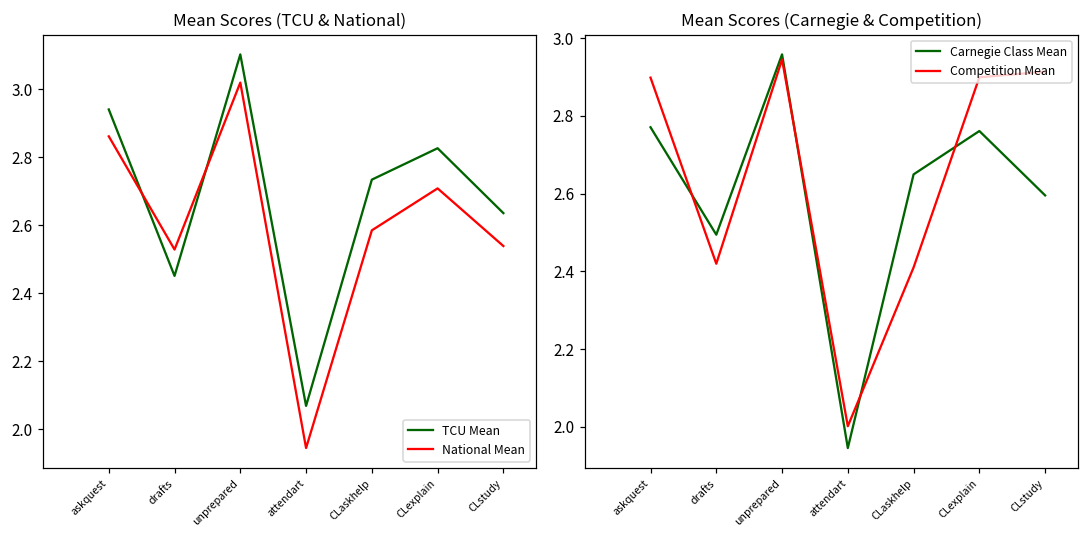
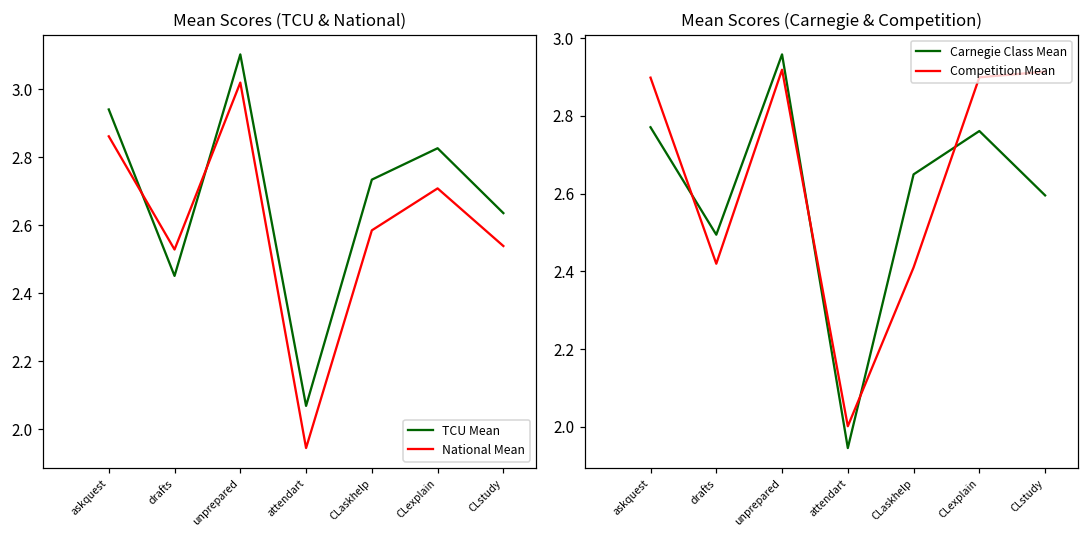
Mean Scores (Carnegie & Competition), Competition Mean, unprepared: 2.95 -> 2.92
